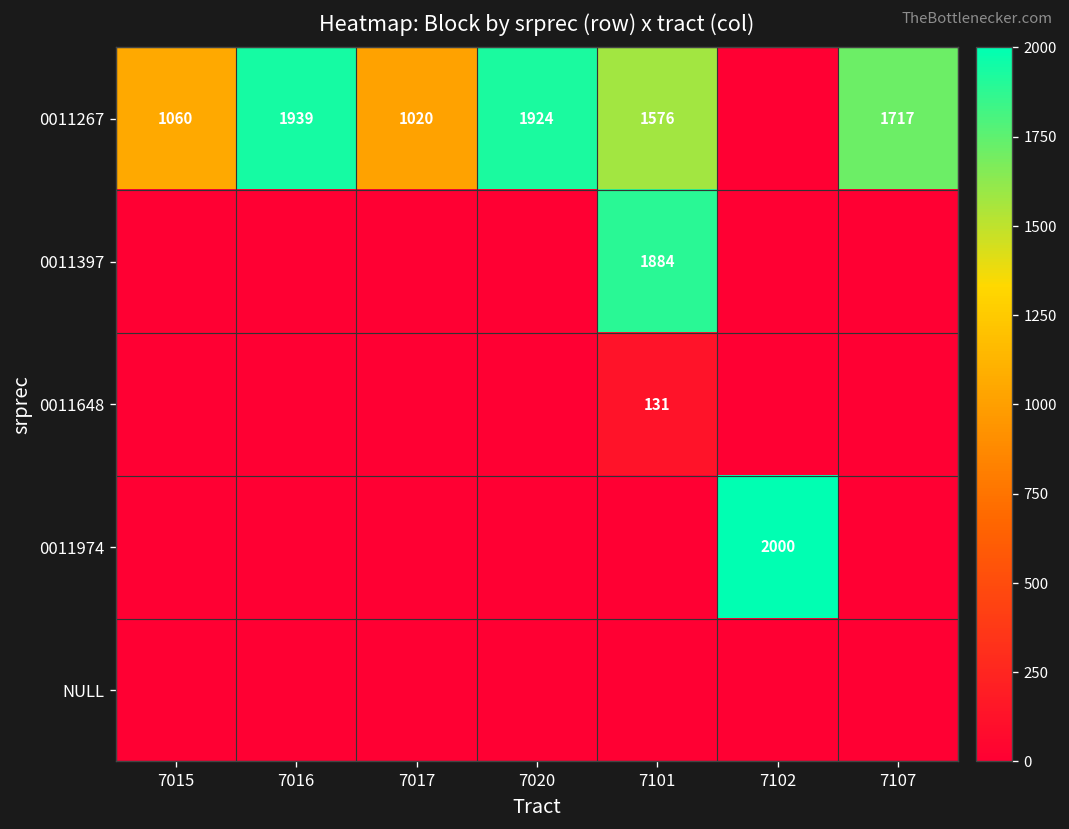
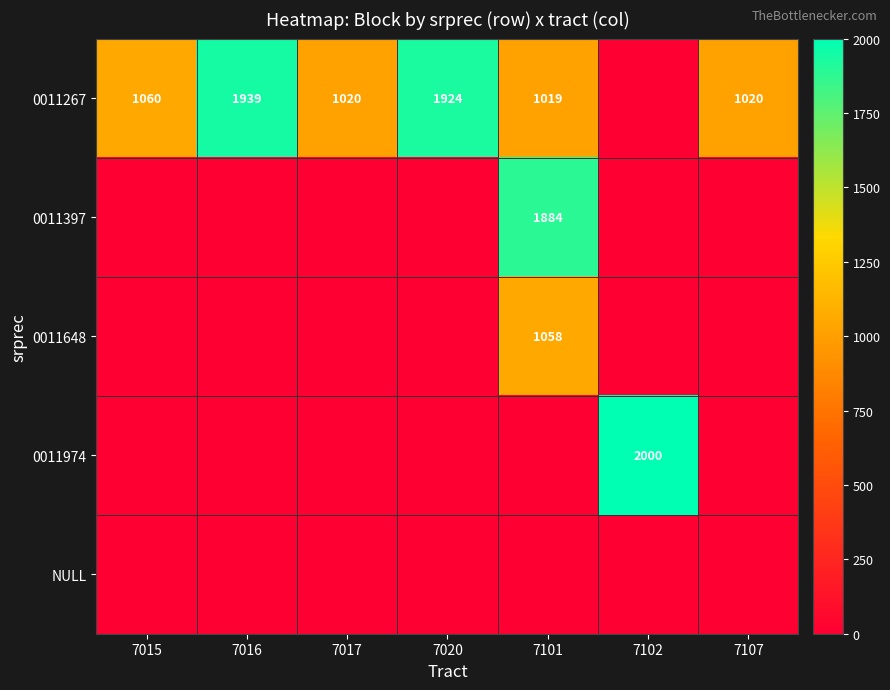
0011267, 7101: 1576 -> 1019
0011267, 7107: 1717 -> 1020
0011648, 7101: 131 -> 1058
